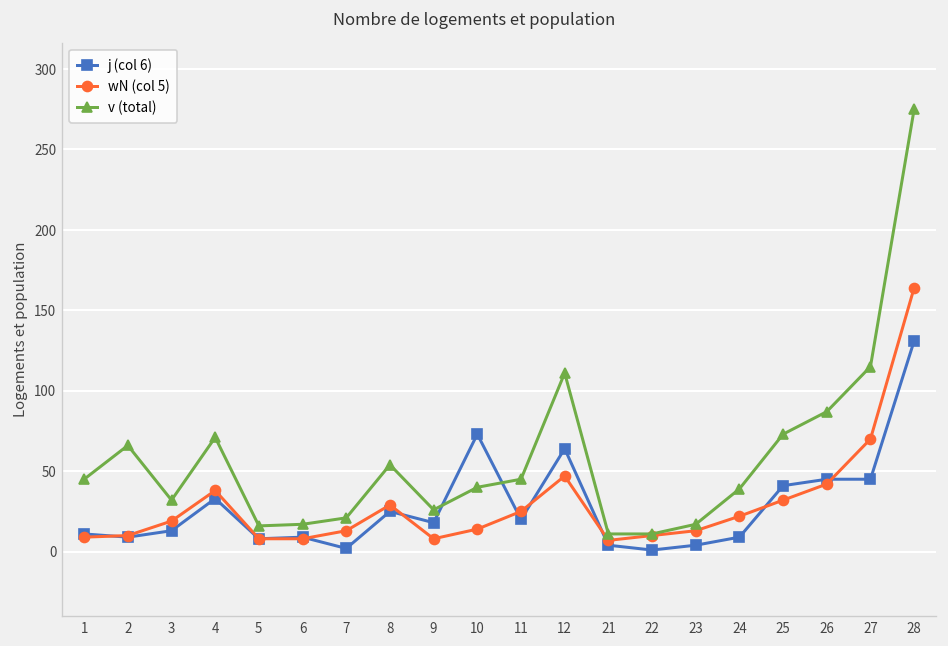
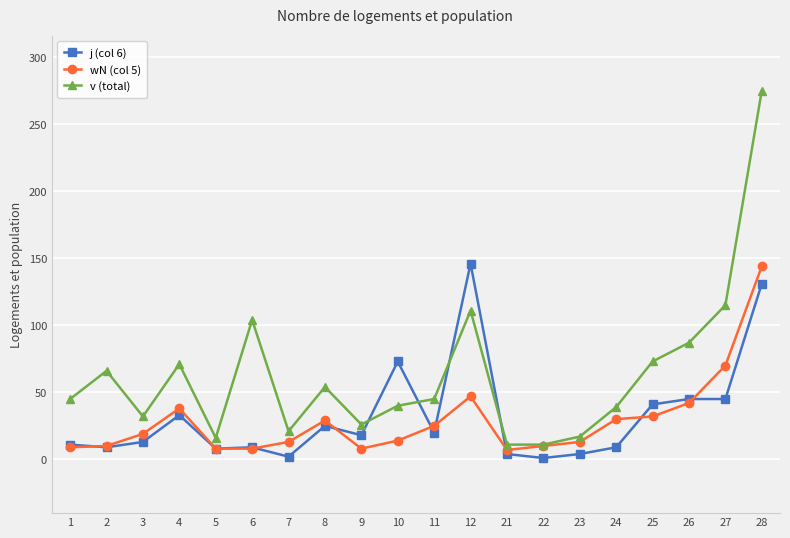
v (total), 6: 17 -> 104
j (col 6), 12: 64 -> 146
wN (col 5), 24: 22 -> 30
wN (col 5), 28: 164 -> 144
